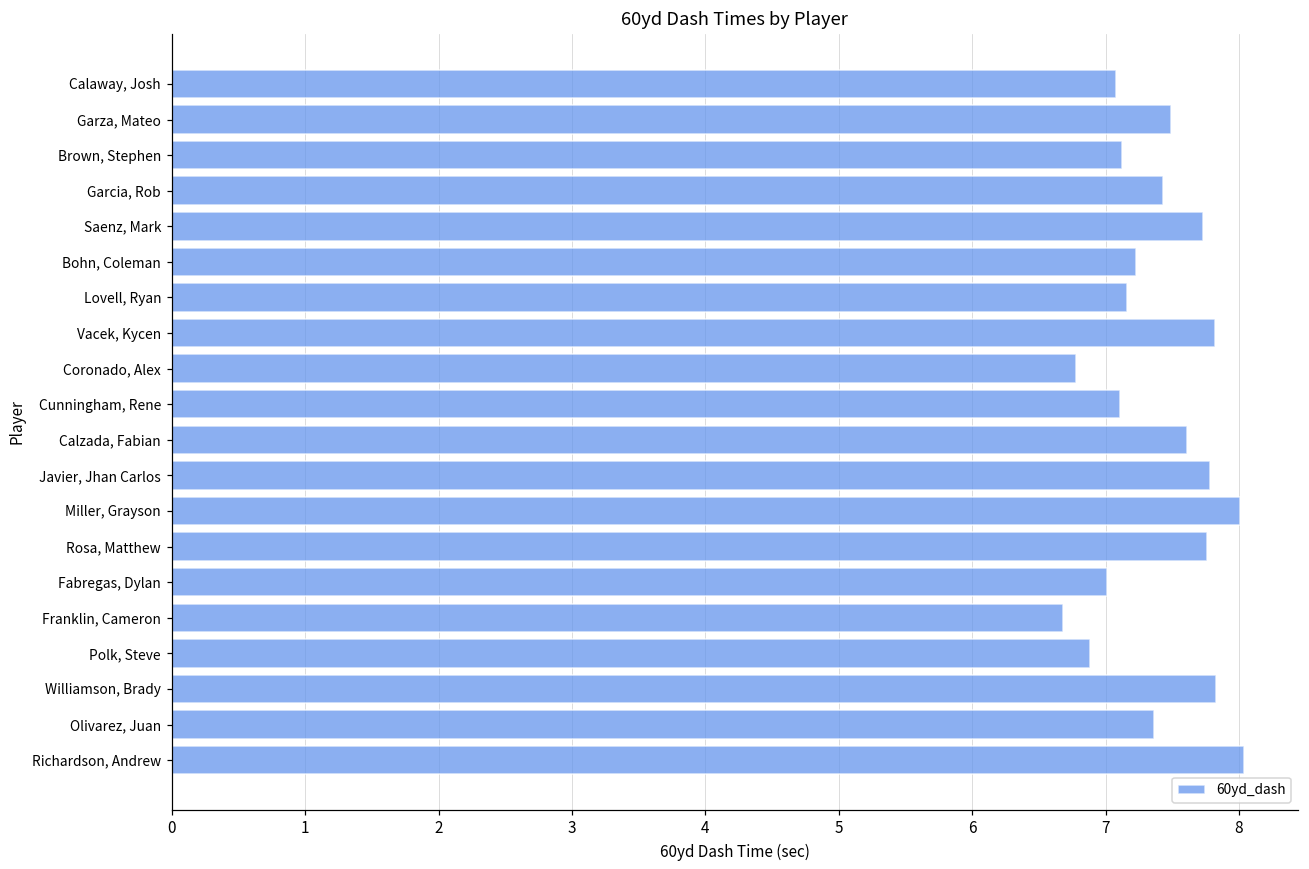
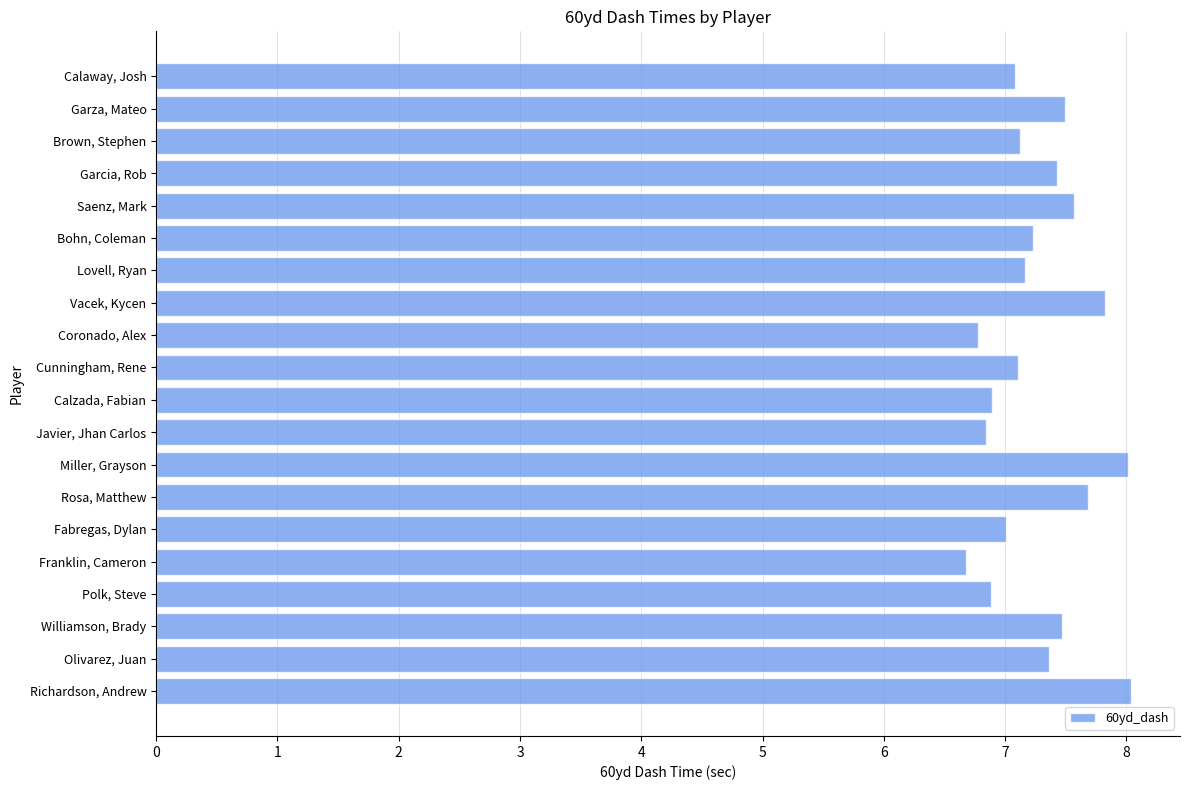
Saenz, Mark: 7.73 -> 7.57
Calzada, Fabian: 7.61 -> 6.89
Javier, Jhan Carlos: 7.78 -> 6.84
Rosa, Matthew: 7.76 -> 7.68
Williamson, Brady: 7.83 -> 7.47
